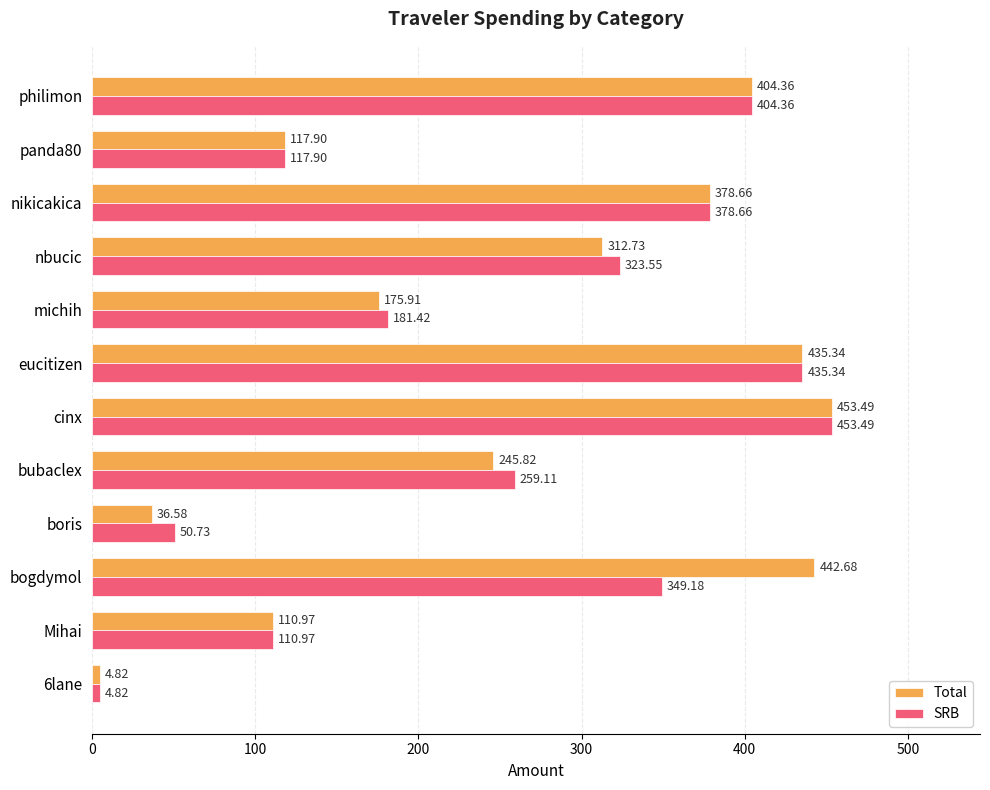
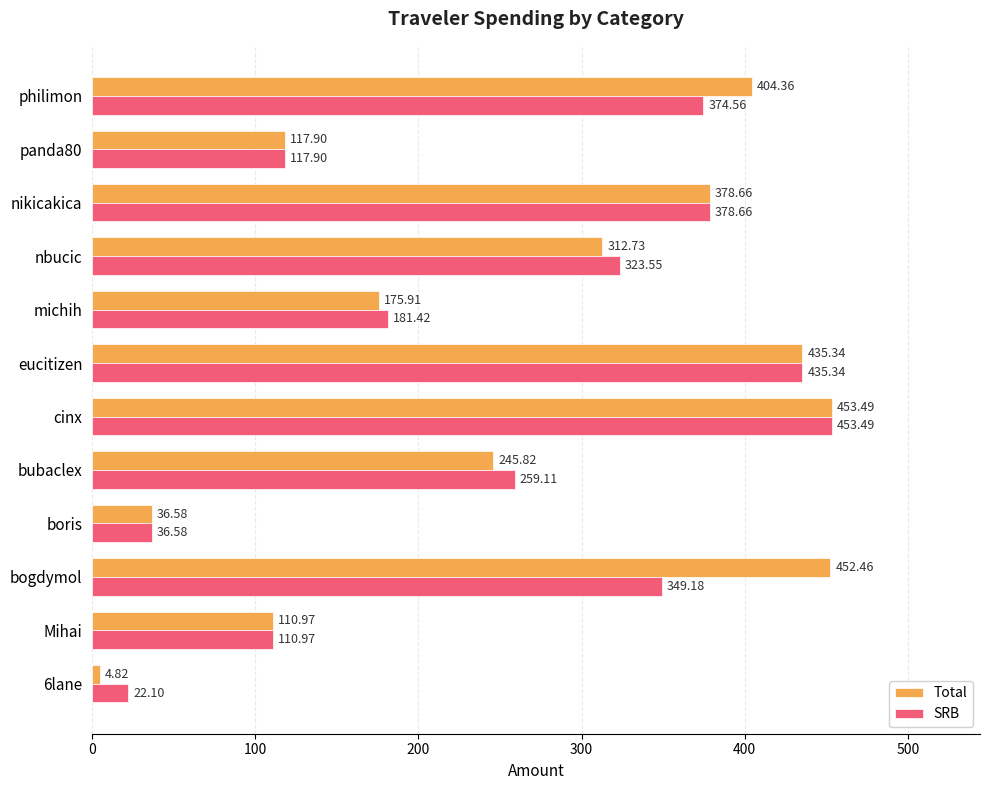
SRB, philimon: 404.36 -> 374.56
SRB, boris: 50.73 -> 36.58
Total, bogdymol: 442.68 -> 452.46
SRB, 6lane: 4.82 -> 22.10
